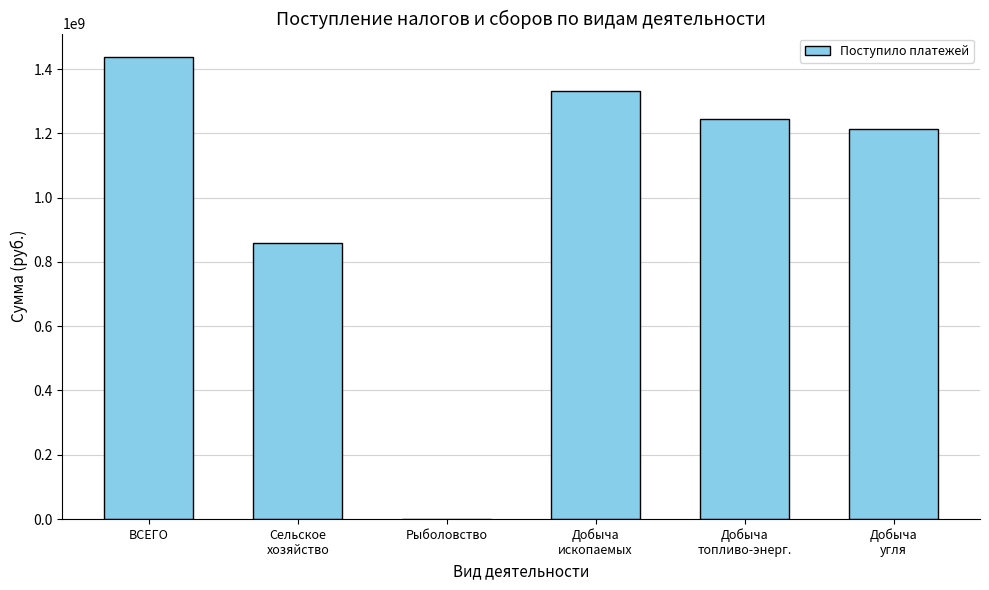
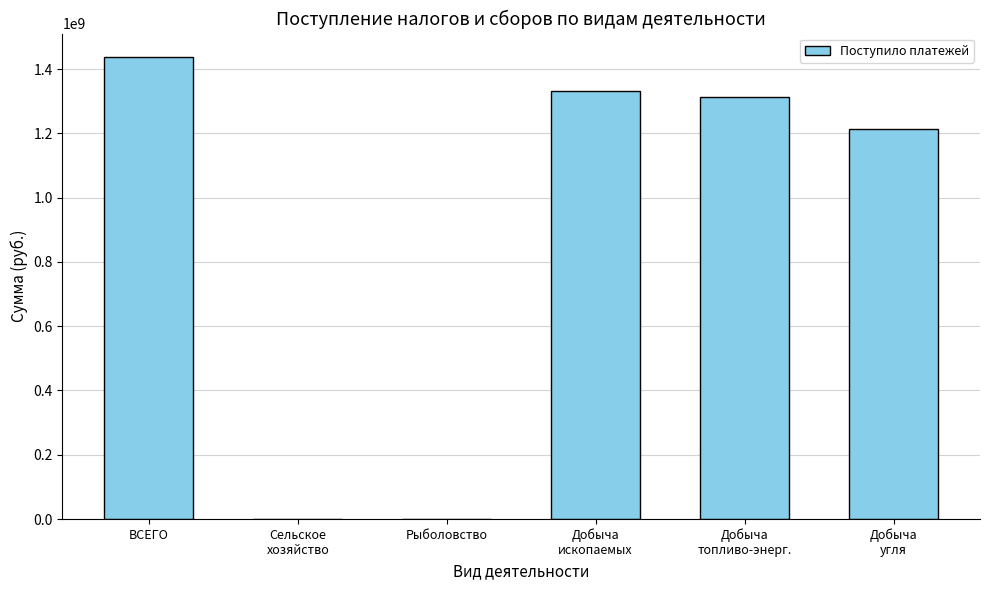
Сельское хозяйство: 860000000 -> 0
Добыча топливо-энерг.: 1240000000 -> 1310000000
